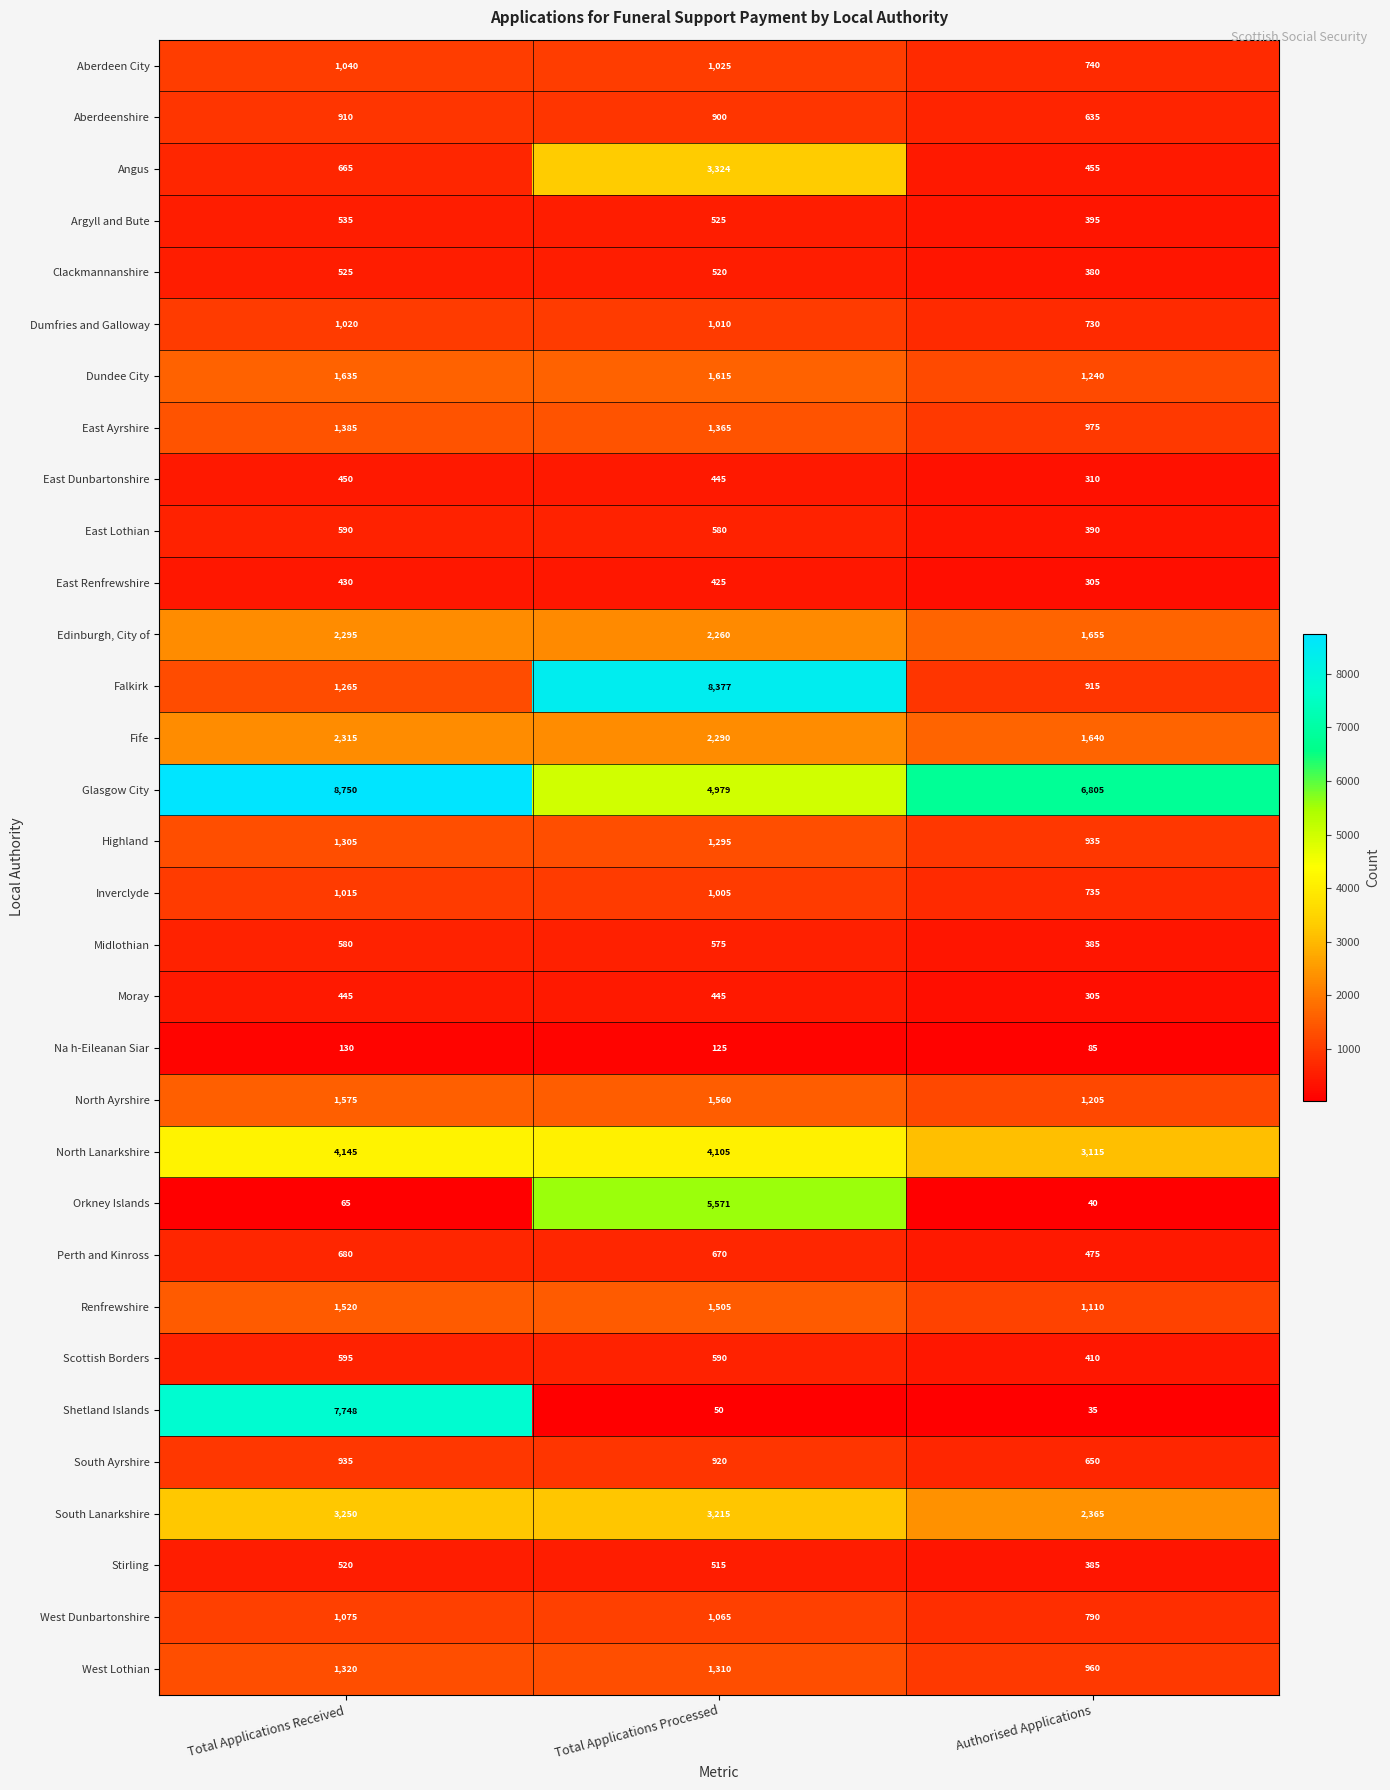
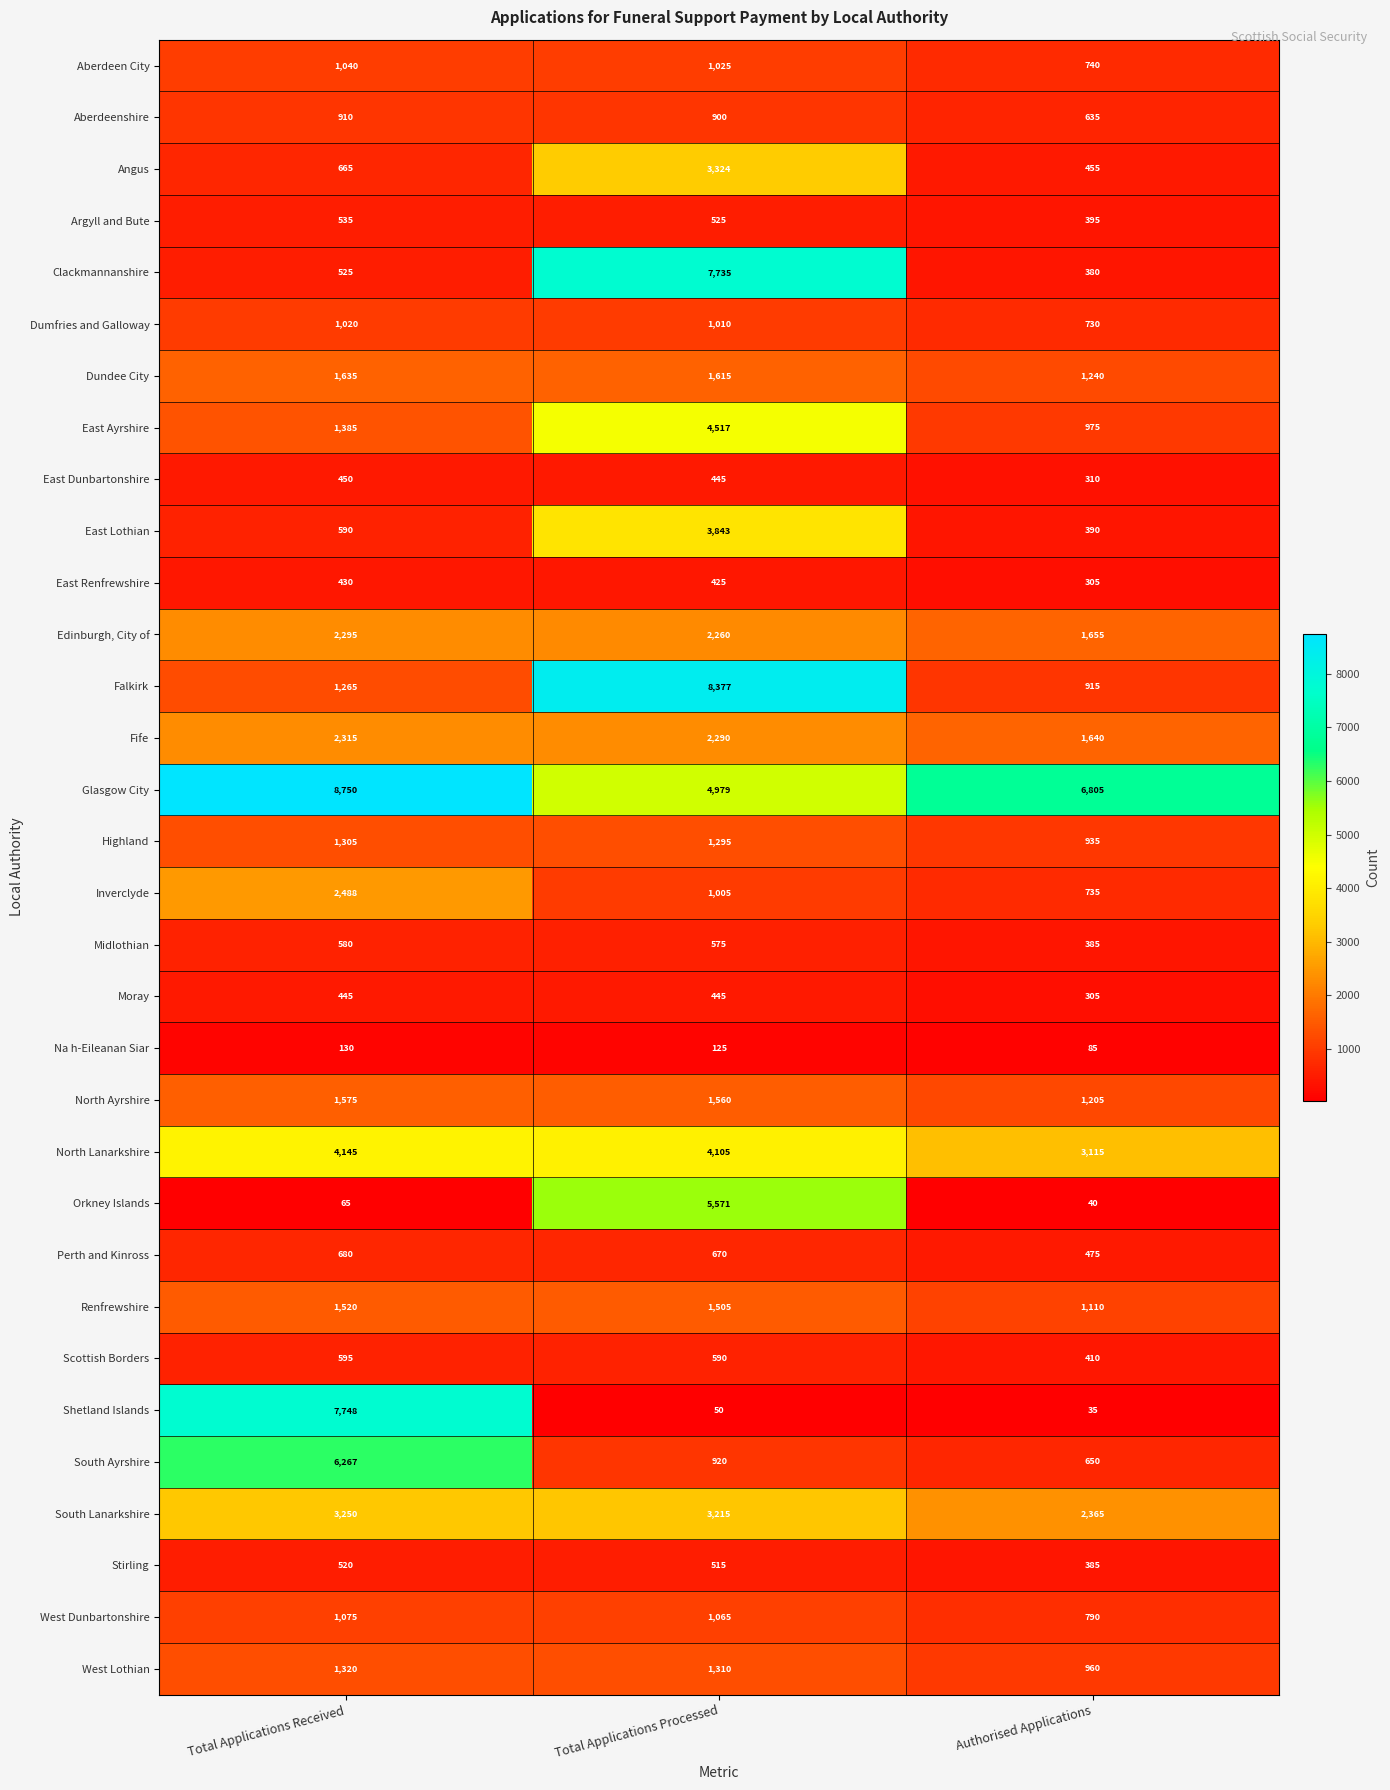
Clackmannanshire, Total Applications Processed: 520 -> 7,735
East Ayrshire, Total Applications Processed: 1,365 -> 4,517
East Lothian, Total Applications Processed: 580 -> 3,843
Inverclyde, Total Applications Received: 1,015 -> 2,488
South Ayrshire, Total Applications Received: 935 -> 6,267
